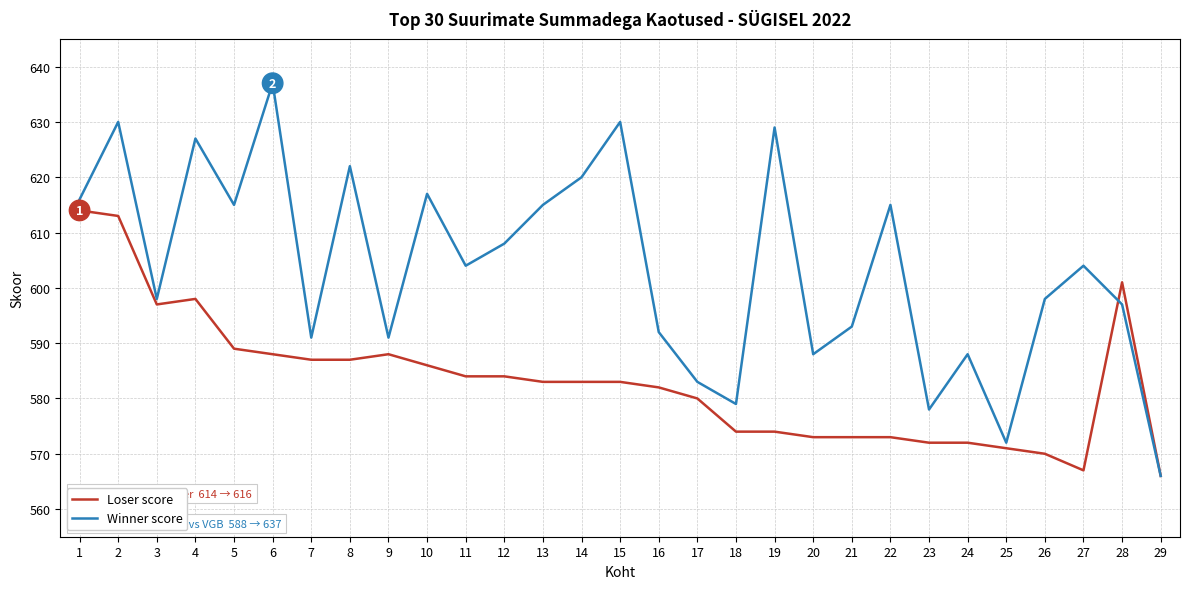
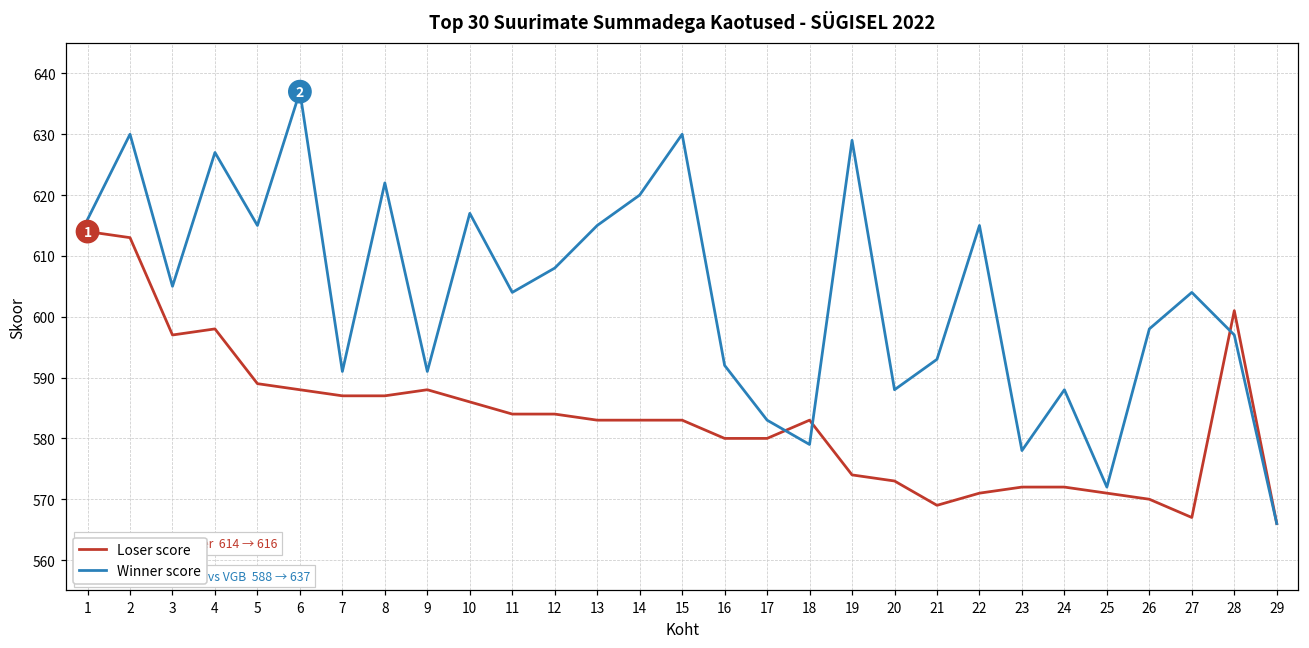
Winner score, 3: 598 -> 605
Loser score, 16: 582 -> 580
Loser score, 18: 574 -> 583
Loser score, 21: 573 -> 569
Loser score, 22: 573 -> 571
